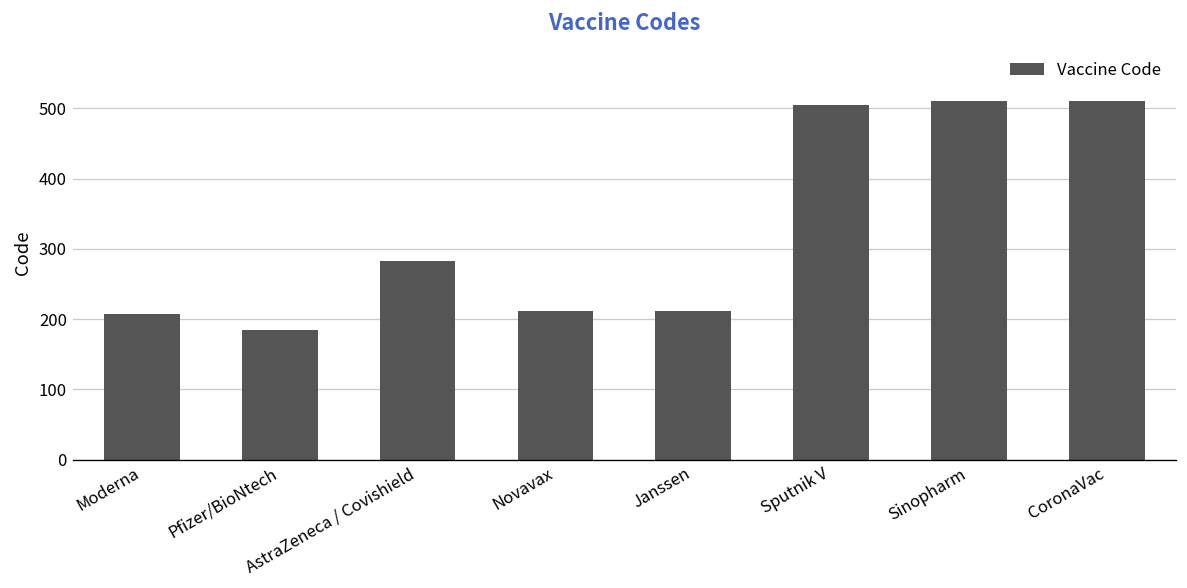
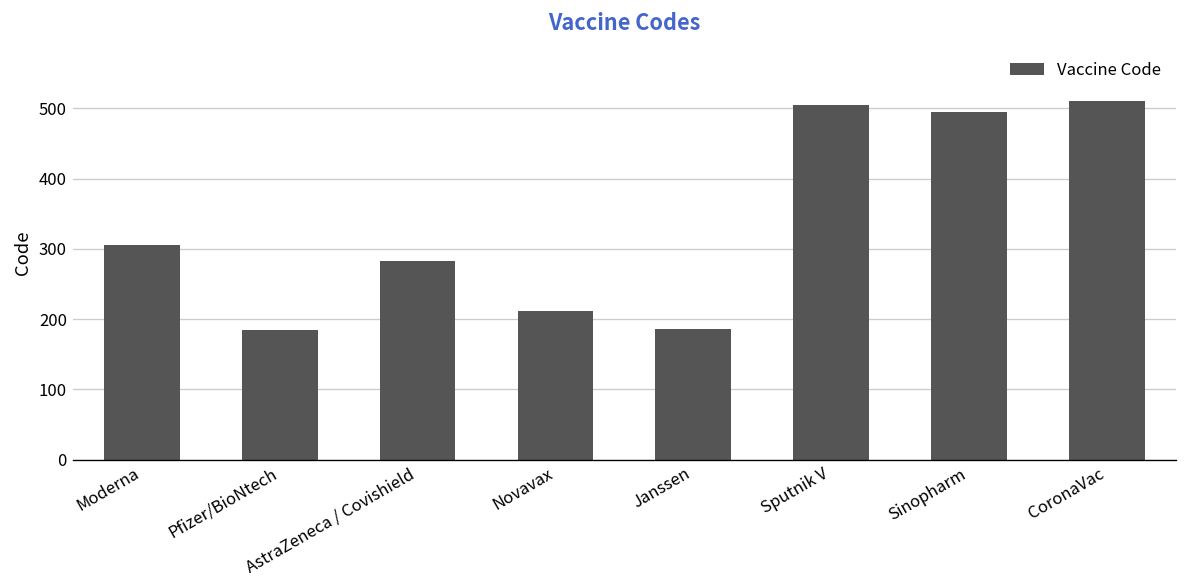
Moderna: 210 -> 310
Janssen: 210 -> 190
Sinopharm: 510 -> 490
